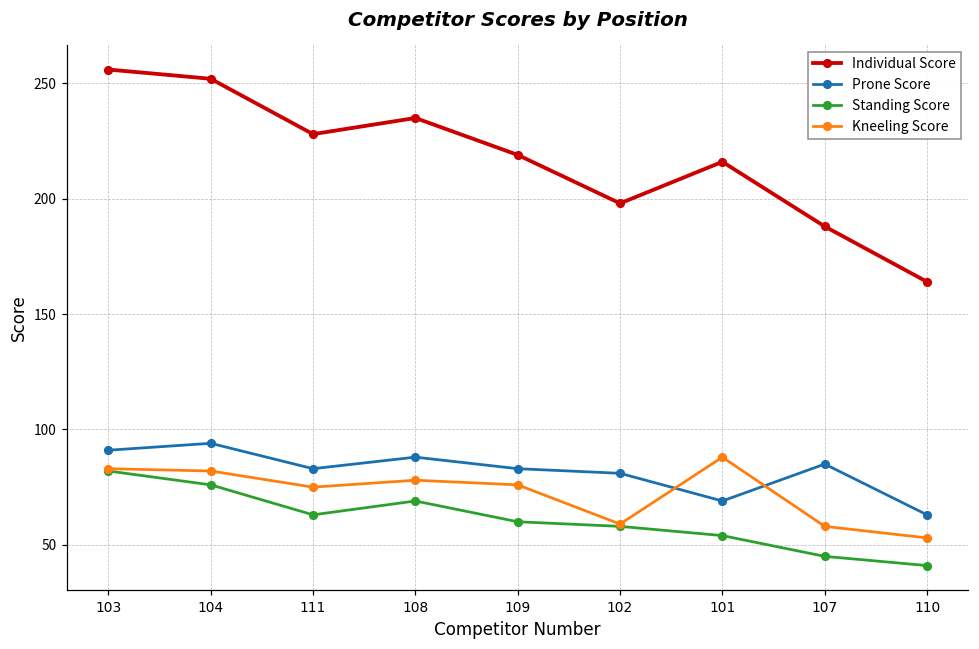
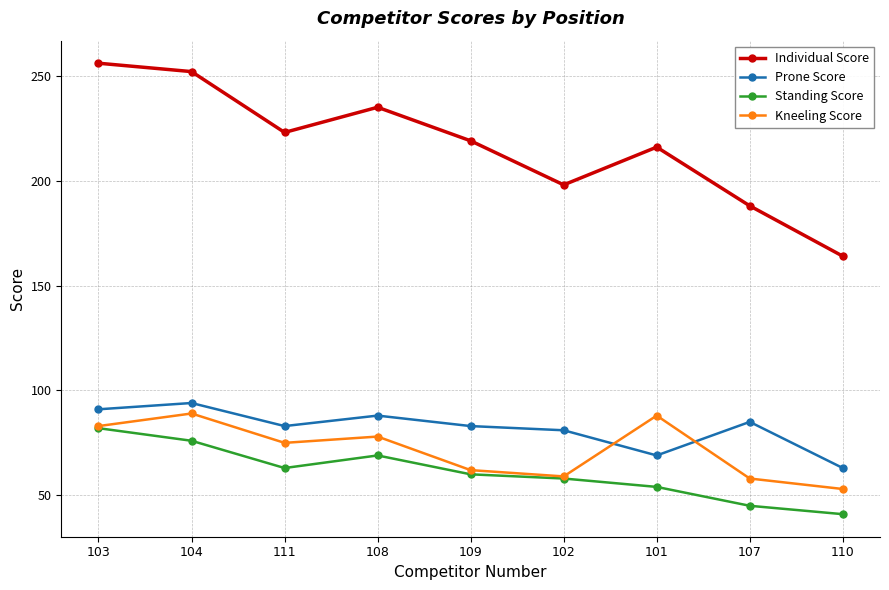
Kneeling Score, 104: 82 -> 89
Individual Score, 111: 228 -> 223
Kneeling Score, 109: 76 -> 62
